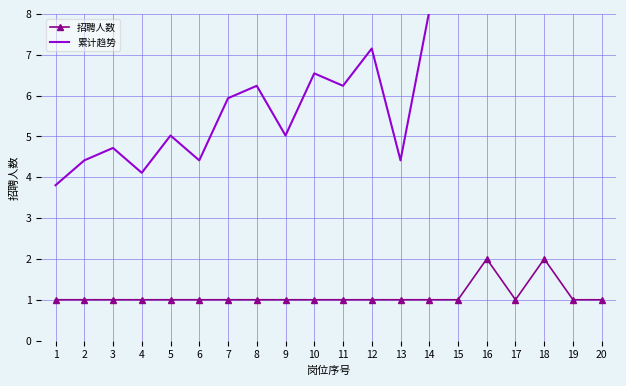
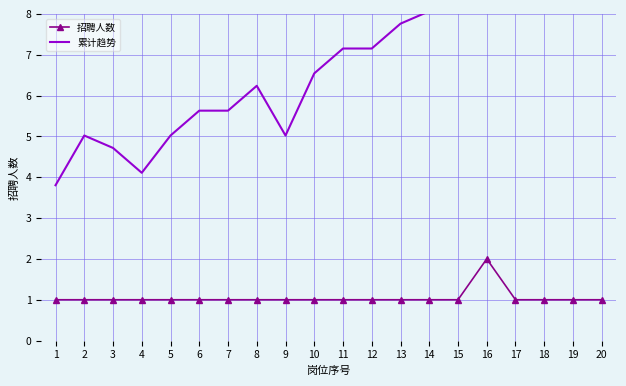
累计趋势, 2: 4.4 -> 5.0
累计趋势, 6: 4.4 -> 5.6
累计趋势, 7: 5.9 -> 5.6
累计趋势, 11: 6.2 -> 7.2
累计趋势, 13: 4.4 -> 7.8
招聘人数, 18: 2 -> 1
